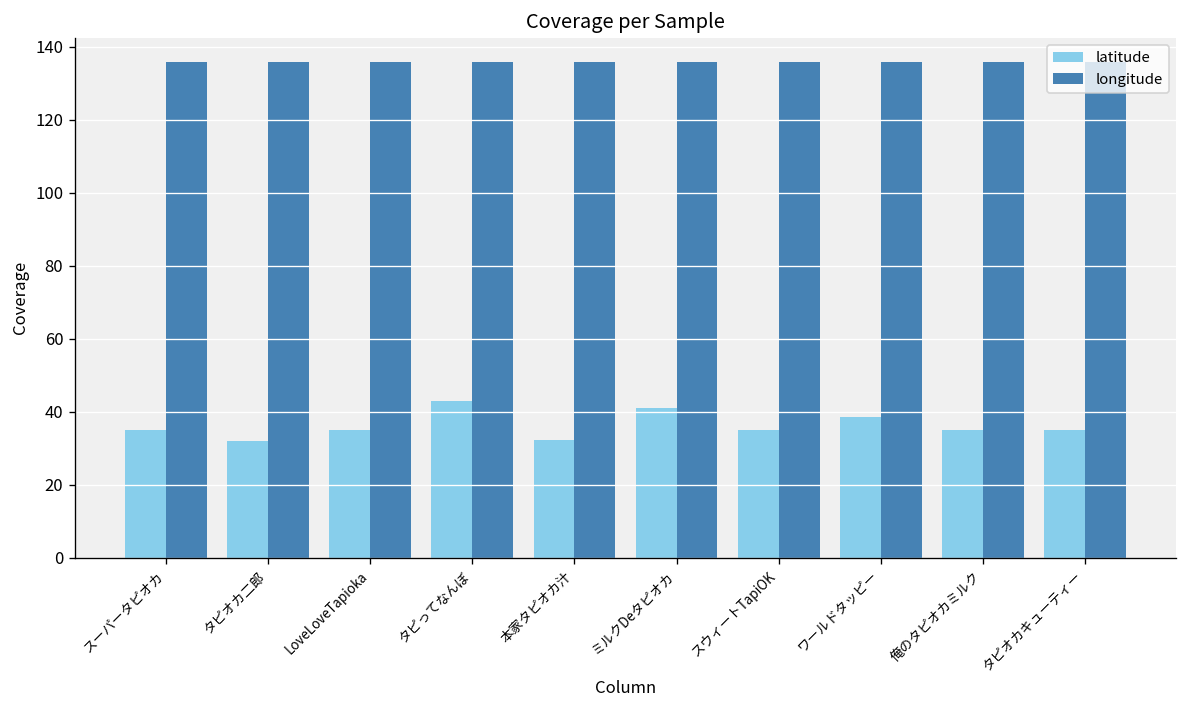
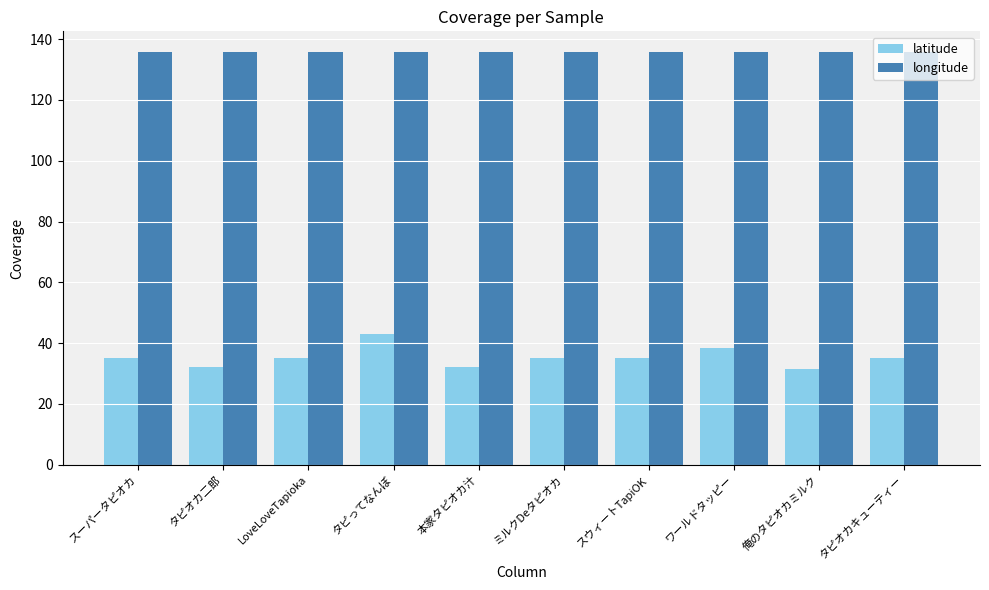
latitude, ミルクDeタピオカ: 41 -> 35
latitude, 俺のタピオカミルク: 35 -> 32
